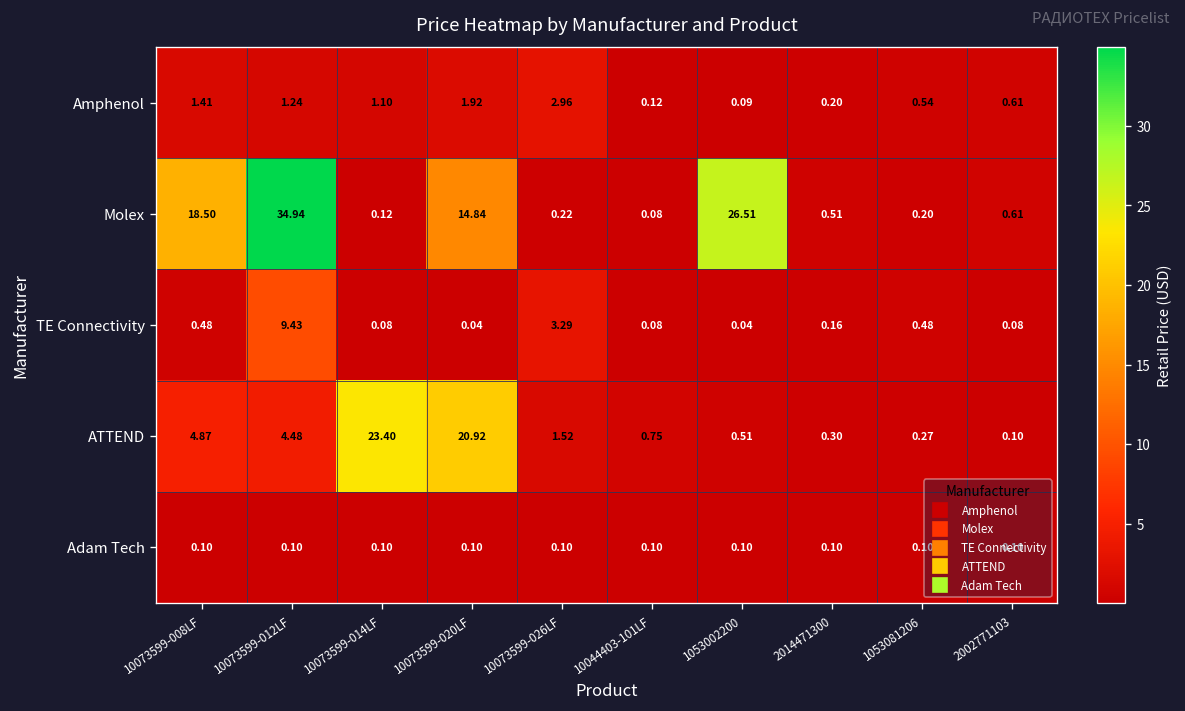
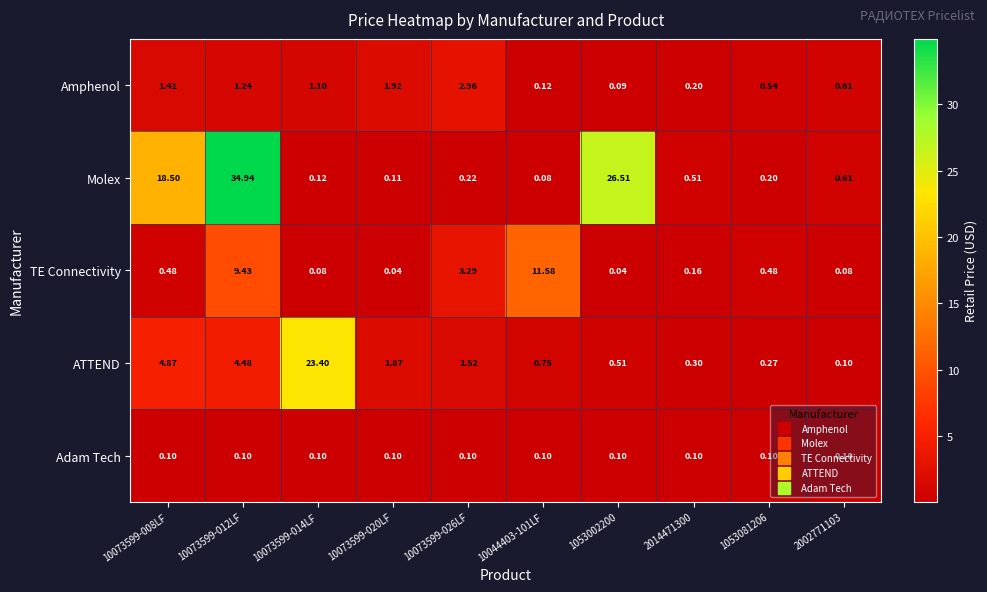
Molex, 10073599-020LF: 14.84 -> 0.11
TE Connectivity, 10044403-101LF: 0.08 -> 11.58
ATTEND, 10073599-020LF: 20.92 -> 1.87
